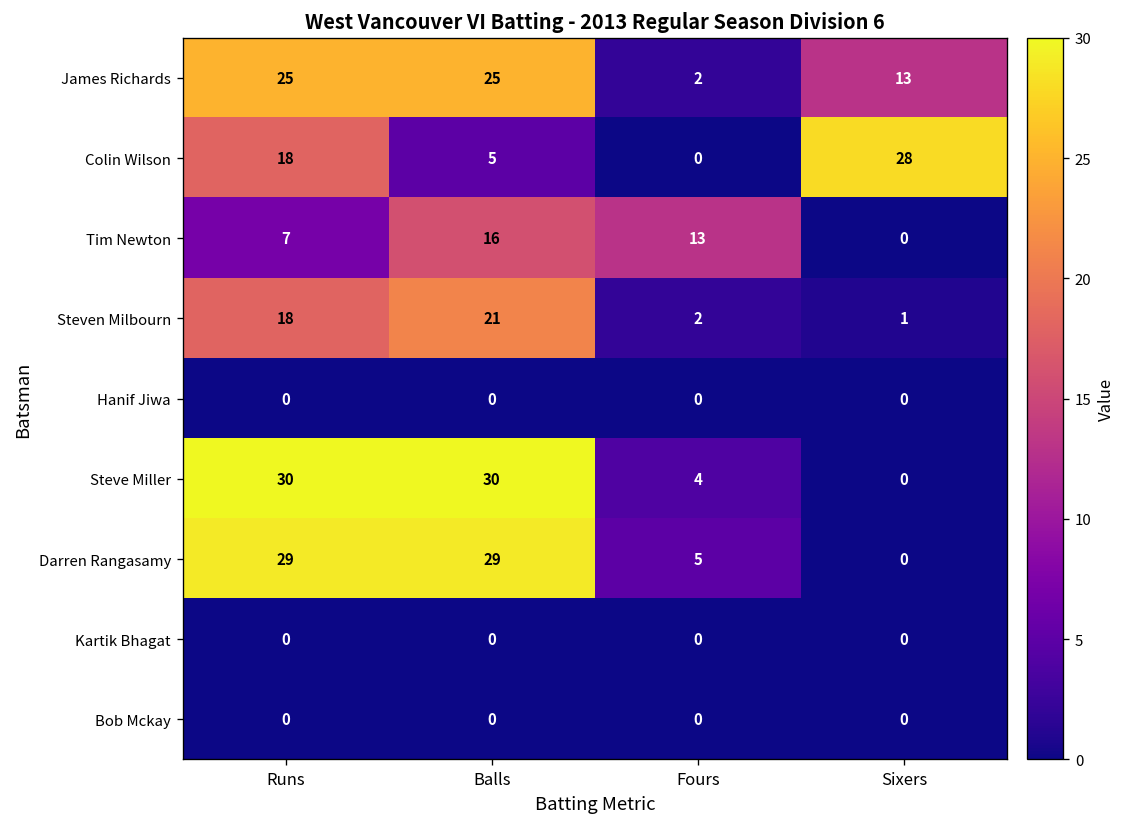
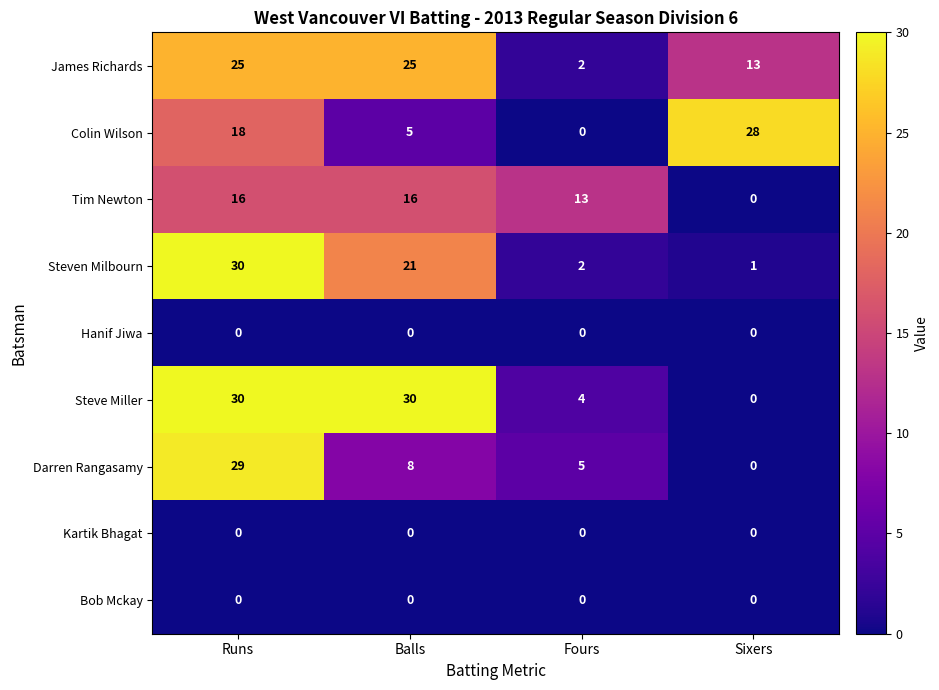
Tim Newton, Runs: 7 -> 16
Steven Milbourn, Runs: 18 -> 30
Darren Rangasamy, Balls: 29 -> 8
